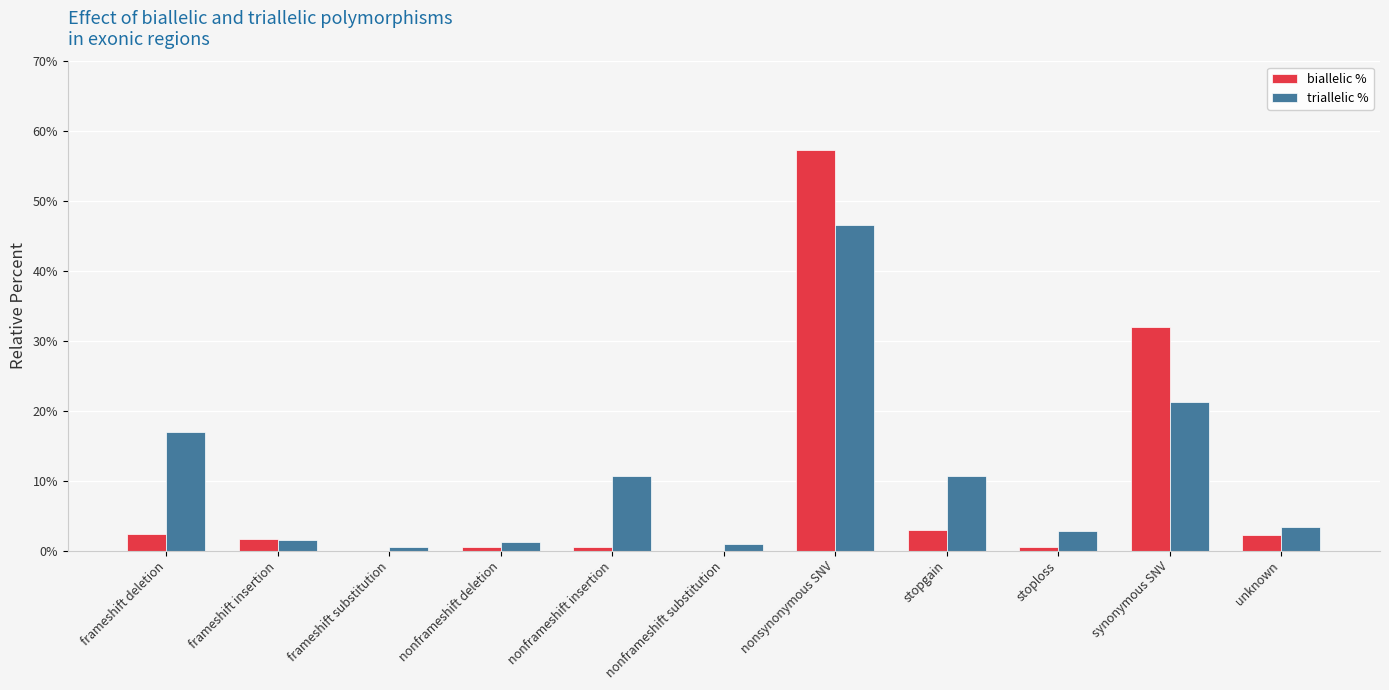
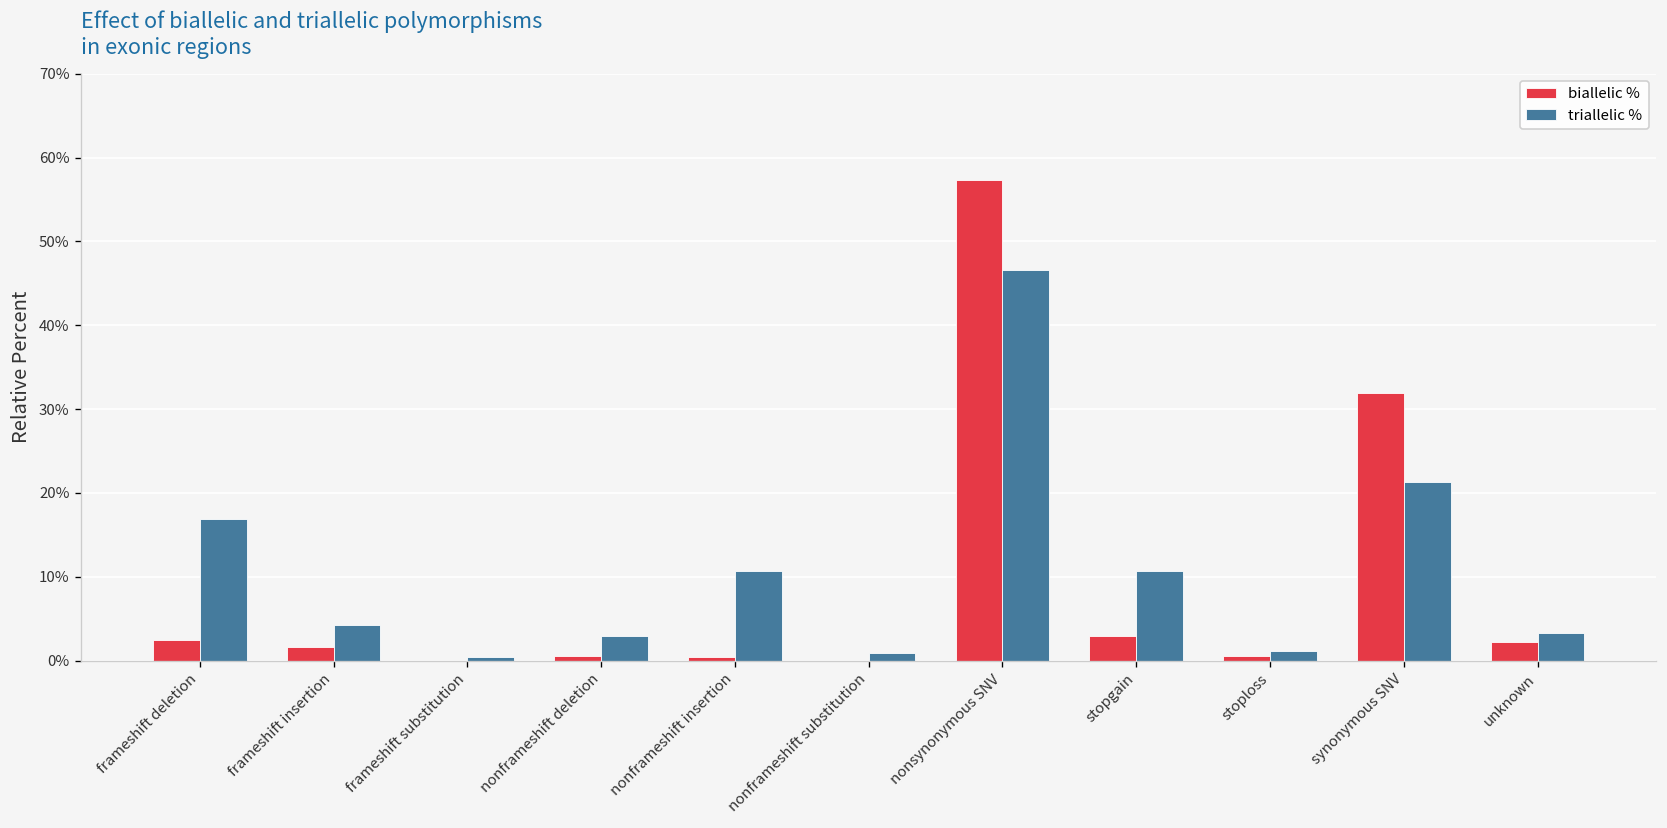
triallelic %, frameshift insertion: 1% -> 4%
triallelic %, nonframeshift deletion: 1% -> 3%
triallelic %, stoploss: 3% -> 1%
